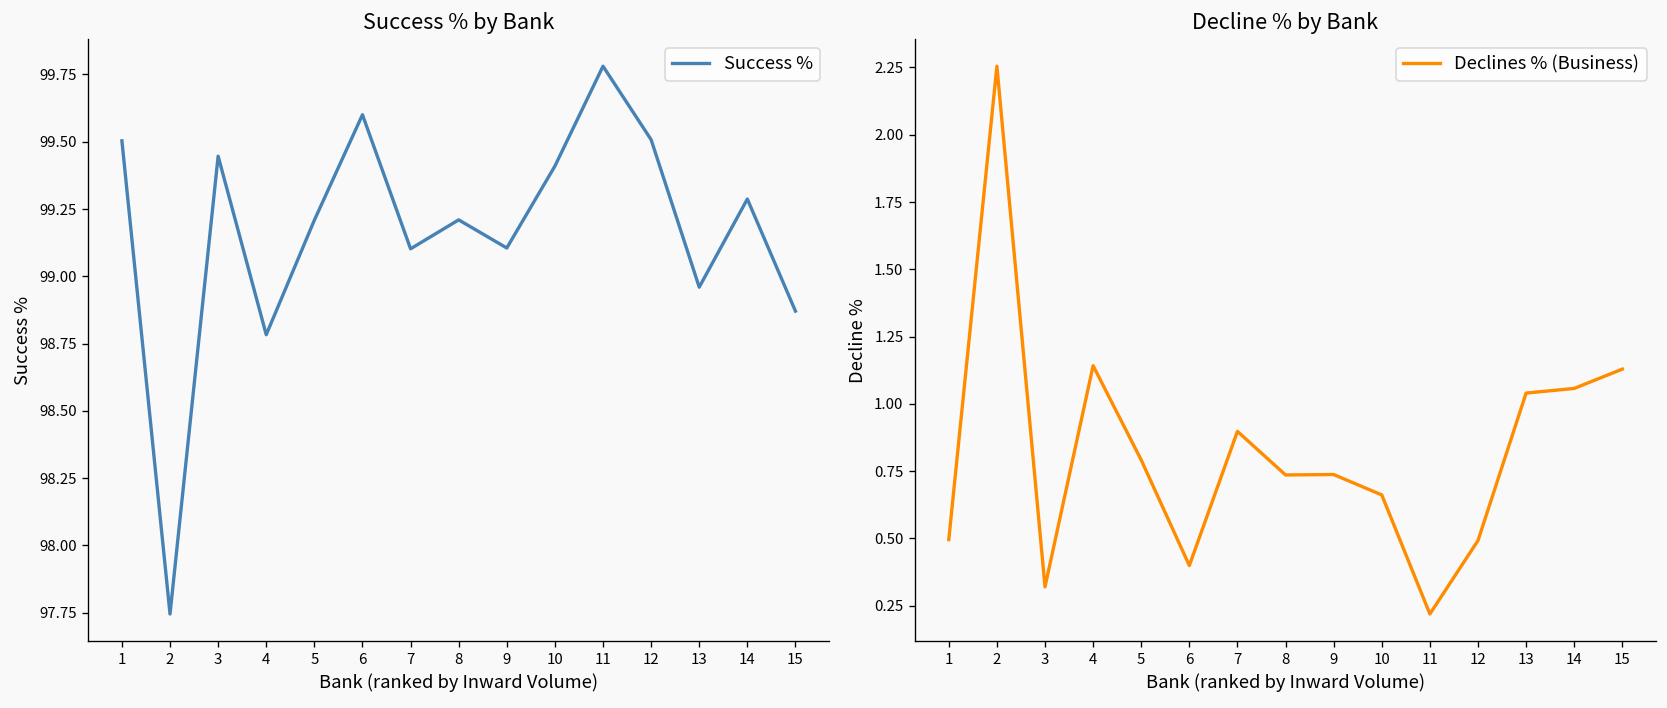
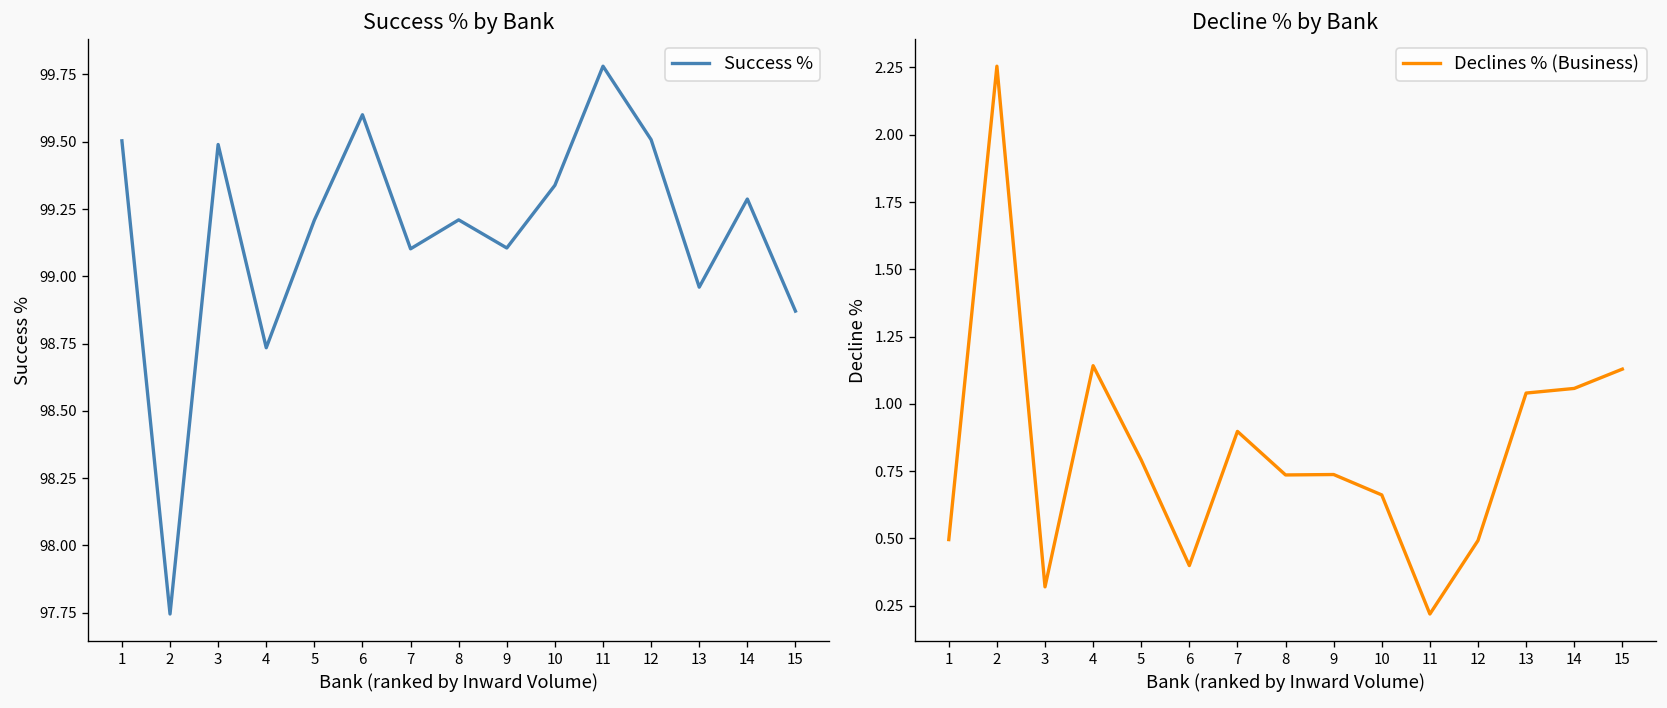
Success % by Bank, 3: 99.45 -> 99.49
Success % by Bank, 4: 98.78 -> 98.73
Success % by Bank, 10: 99.41 -> 99.34
